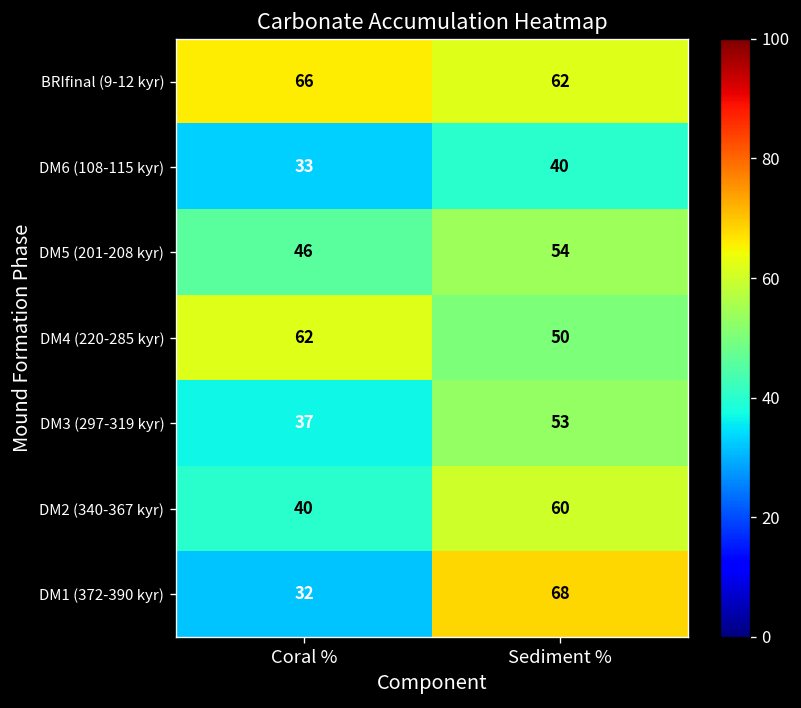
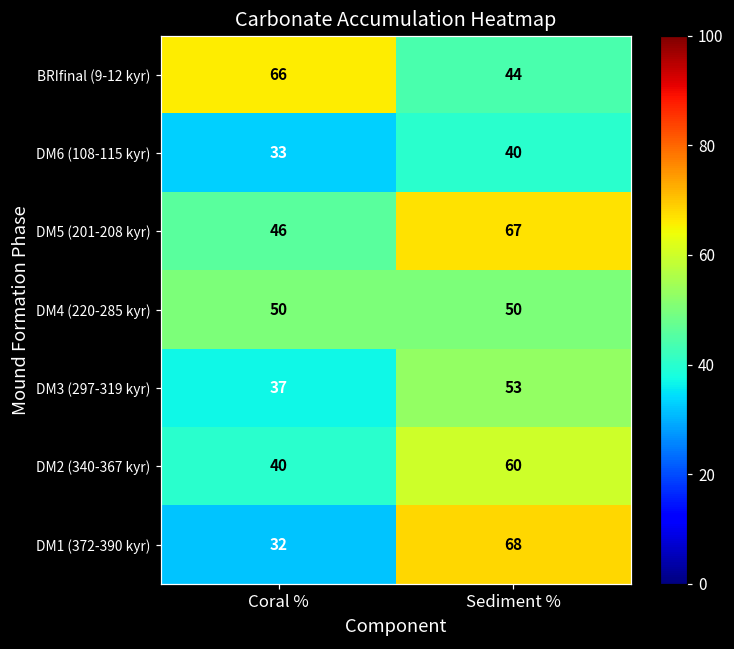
BRIfinal (9-12 kyr), Sediment %: 62 -> 44
DM5 (201-208 kyr), Sediment %: 54 -> 67
DM4 (220-285 kyr), Coral %: 62 -> 50
